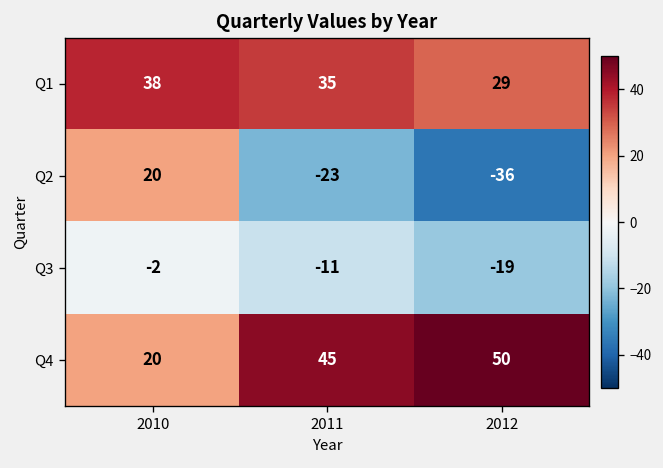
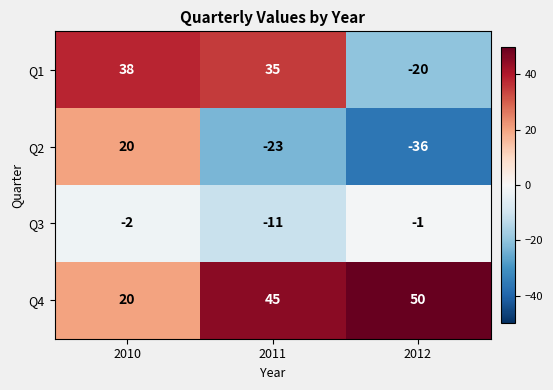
Q1, 2012: 29 -> -20
Q3, 2012: -19 -> -1
